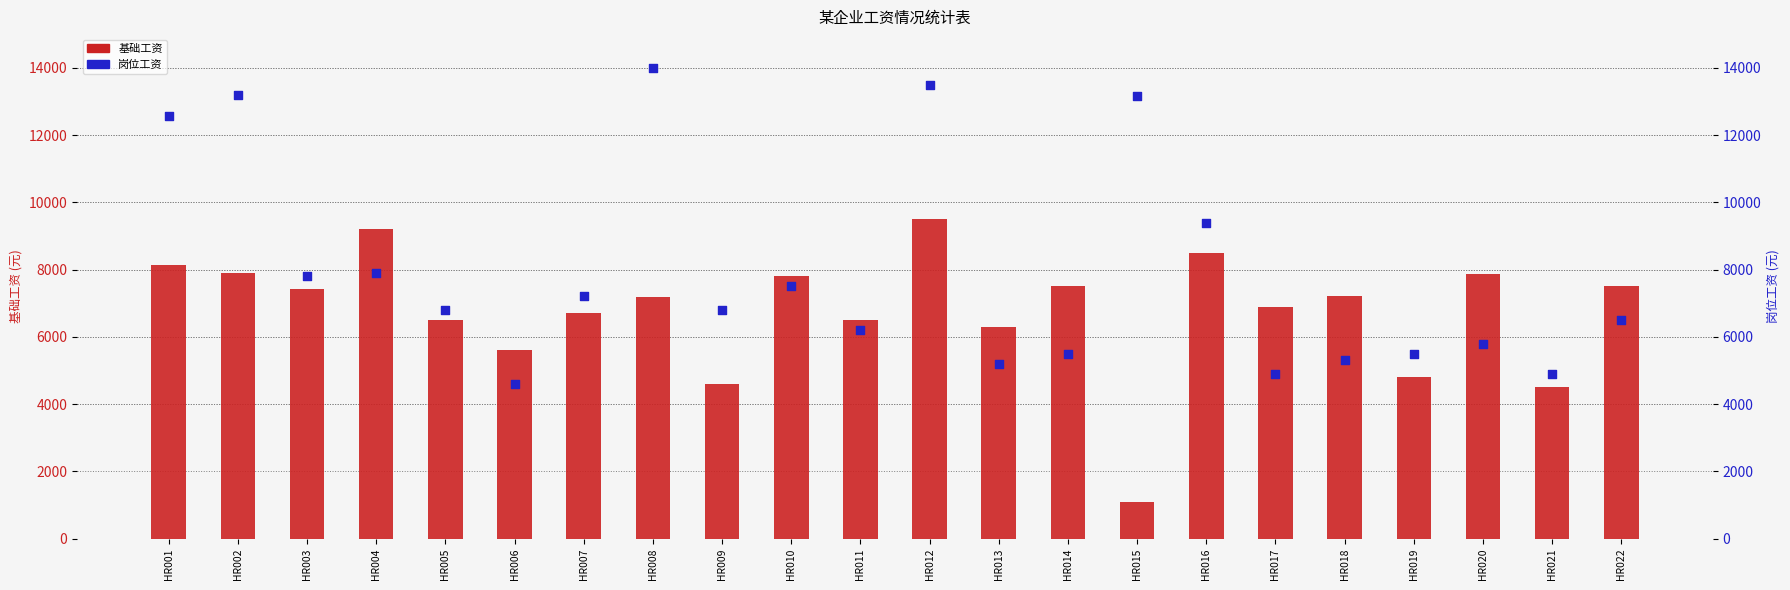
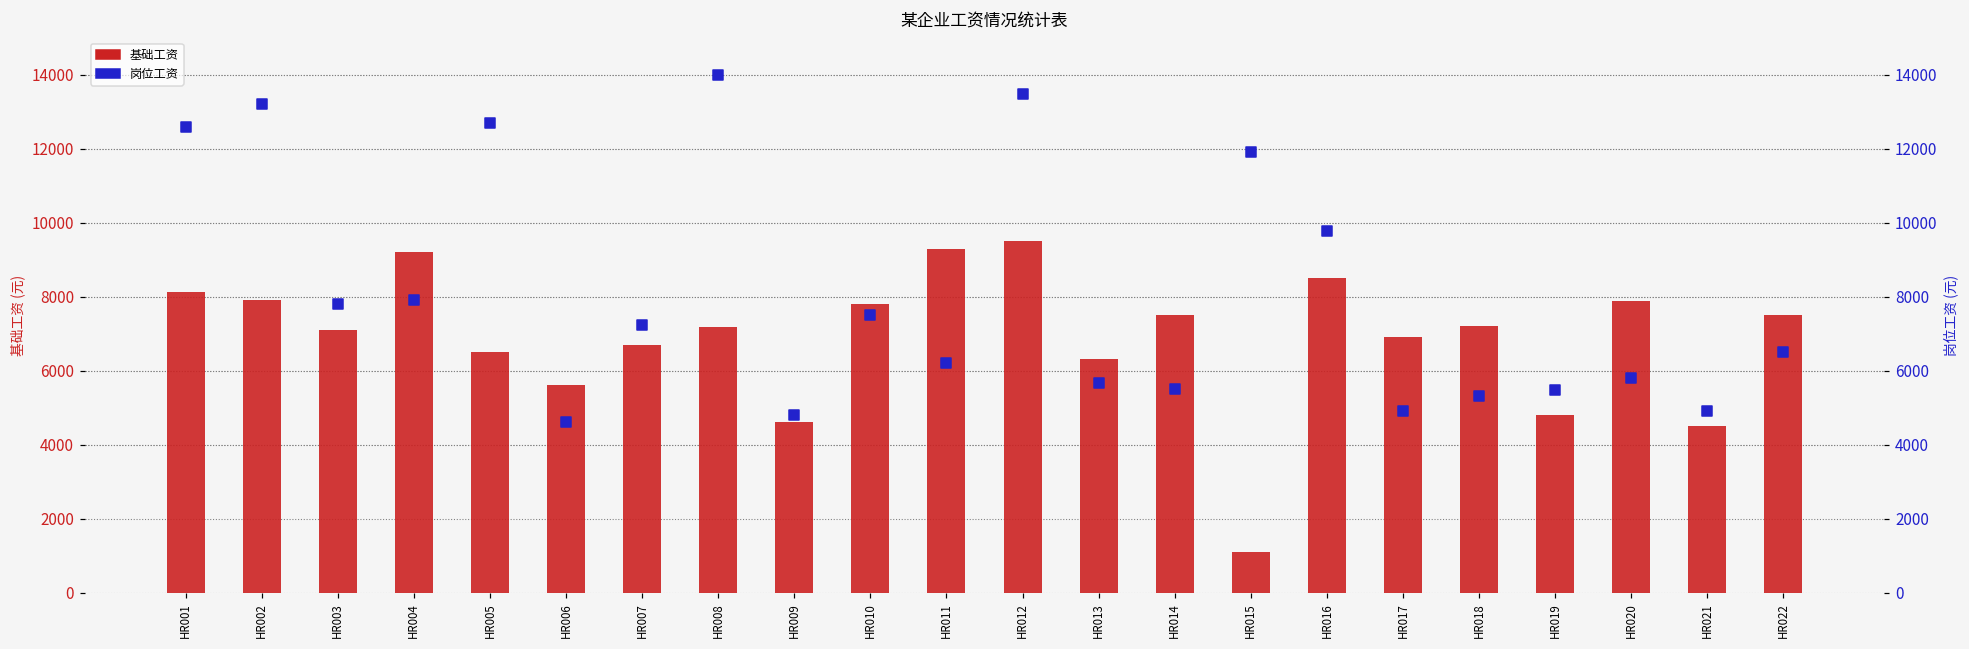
基础工资, HR003: 7400 -> 7100
基础工资, HR011: 6500 -> 9300
岗位工资, HR005: 6800 -> 12700
岗位工资, HR009: 6800 -> 4800
岗位工资, HR013: 5200 -> 5700
岗位工资, HR015: 13200 -> 11900
岗位工资, HR016: 9400 -> 9800
